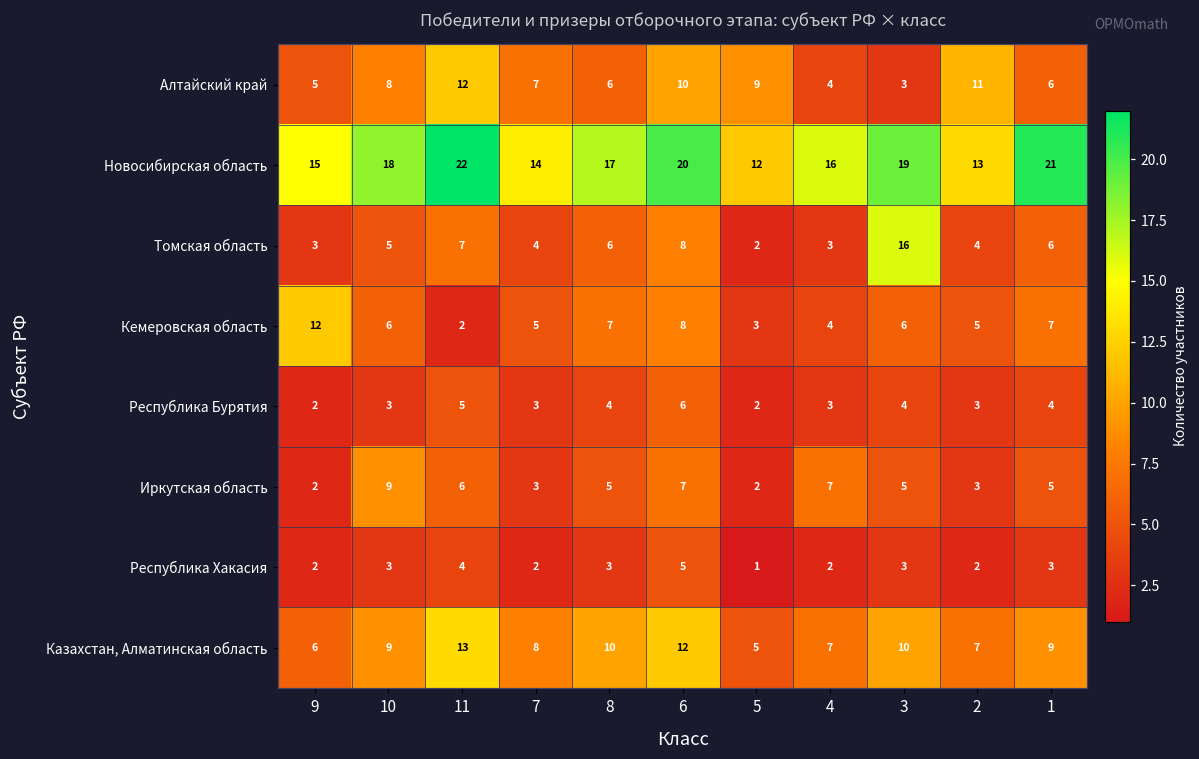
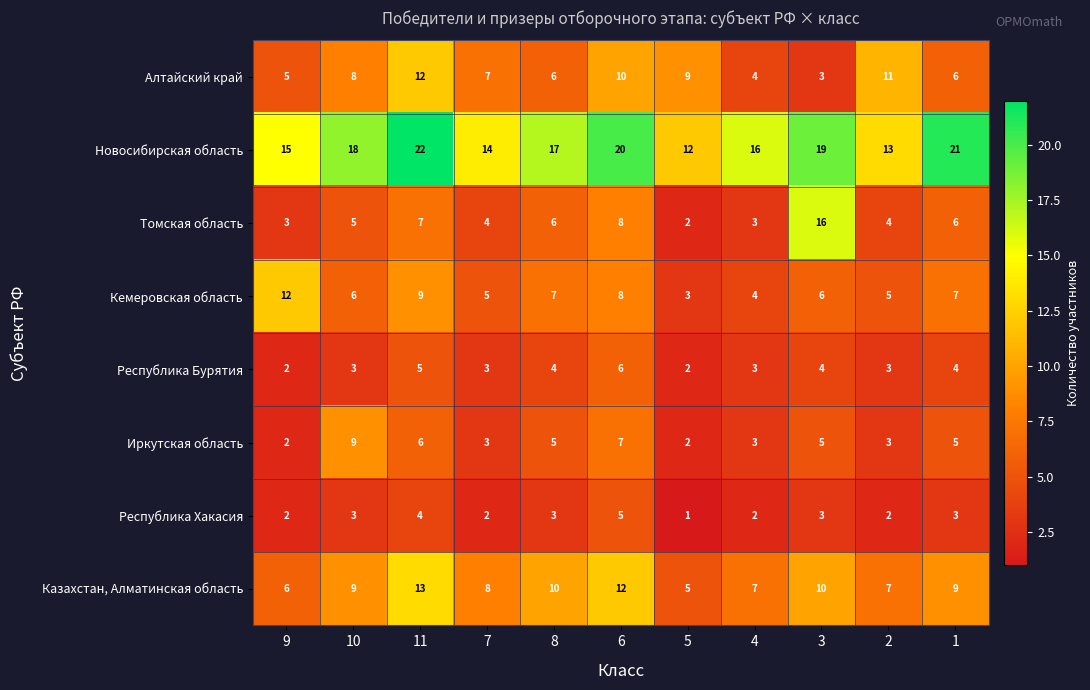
Кемеровская область, 11: 2 -> 9
Иркутская область, 4: 7 -> 3
